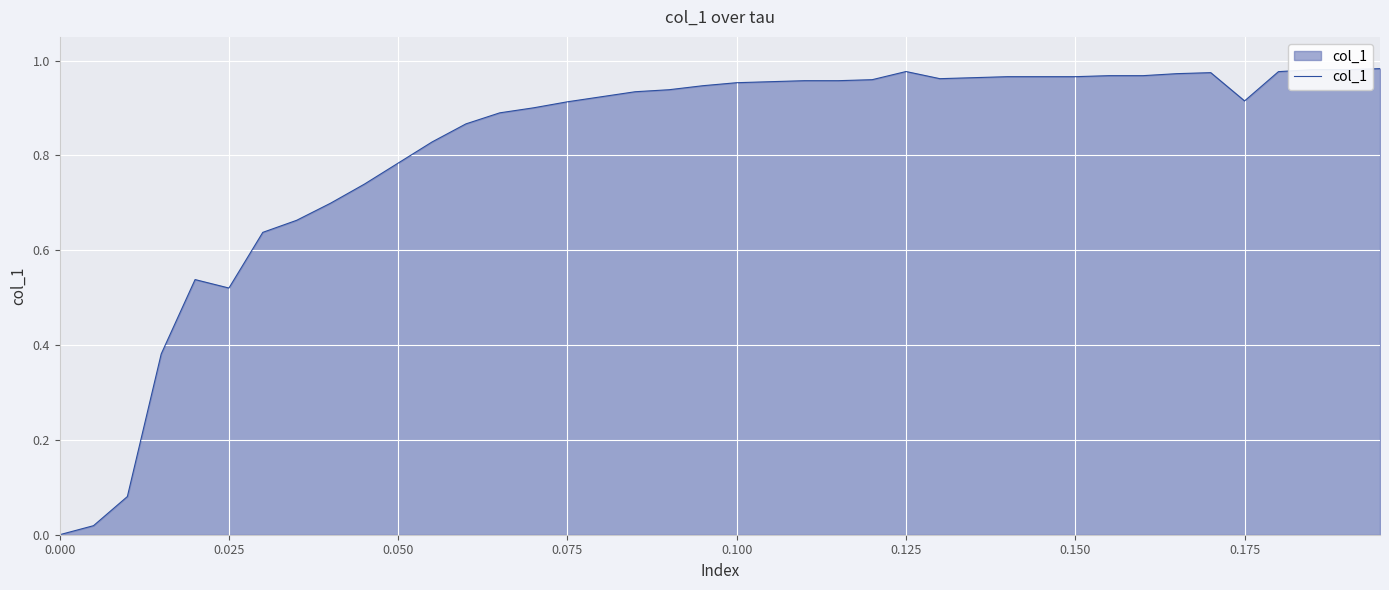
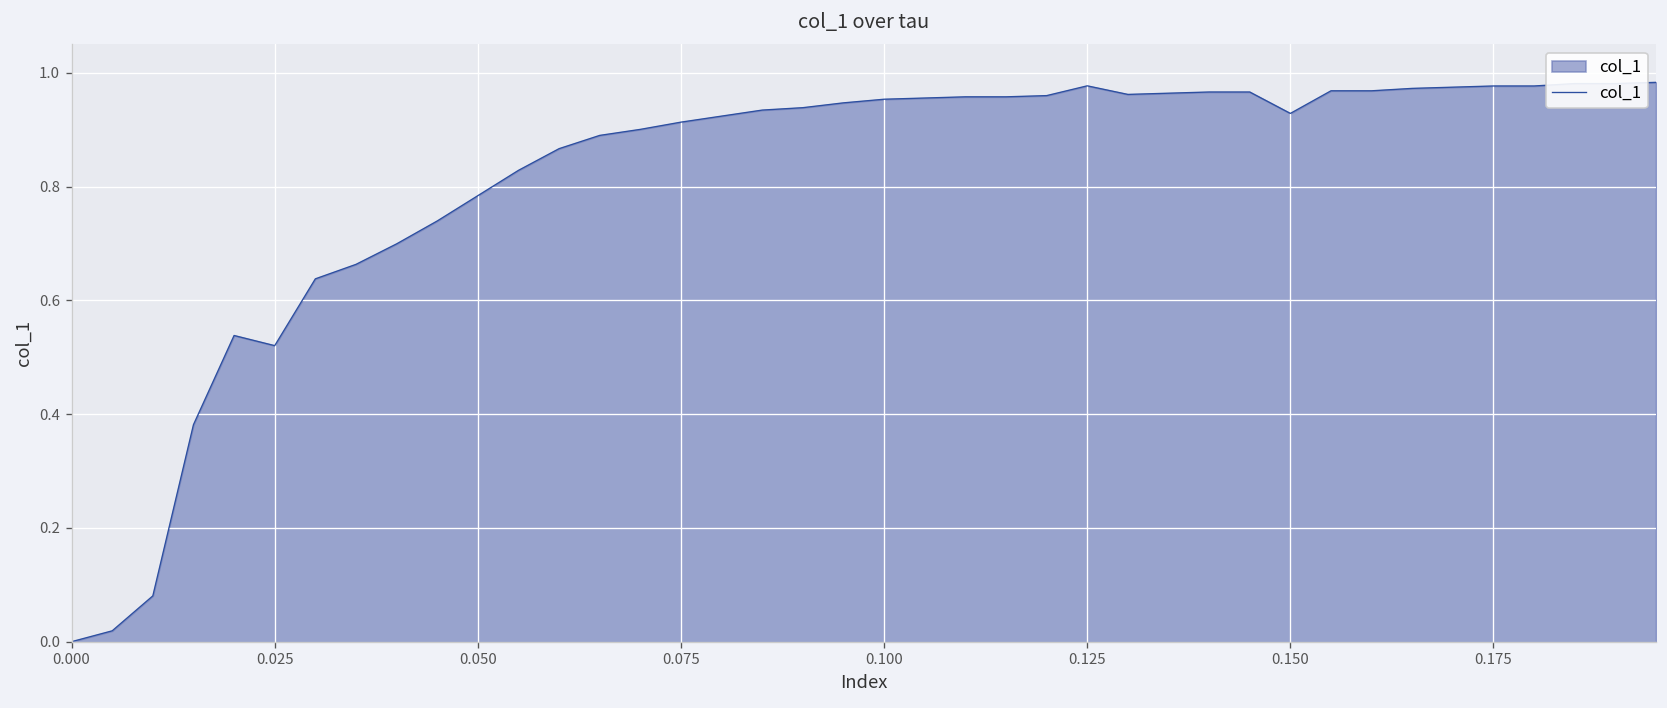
0.150: 0.97 -> 0.93
0.175: 0.91 -> 0.98
